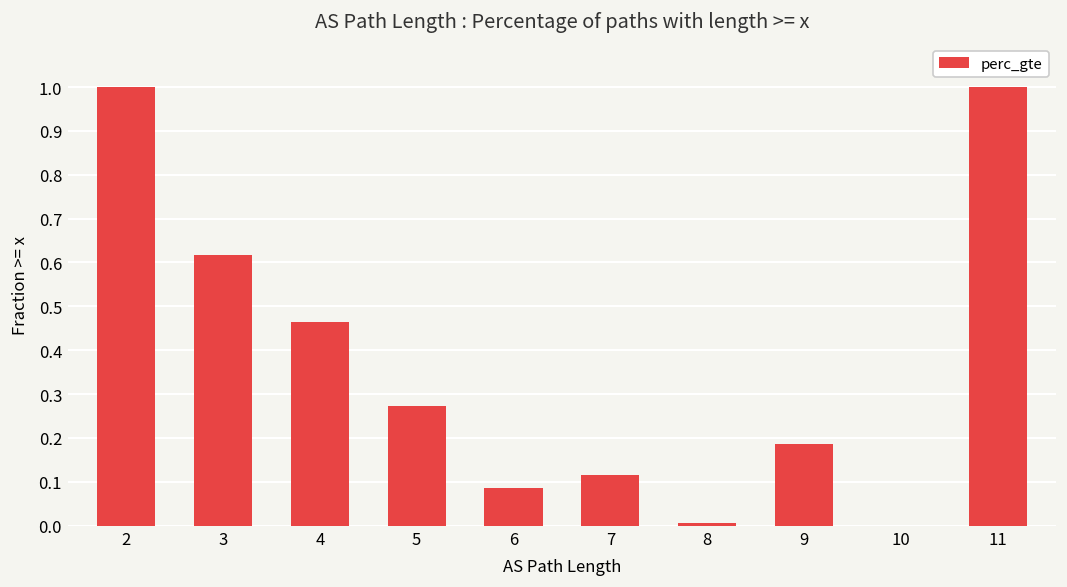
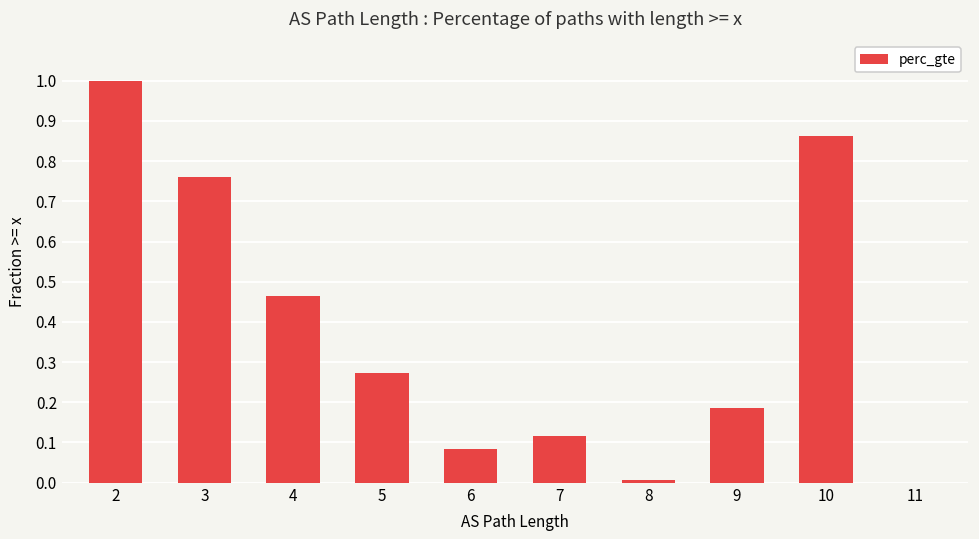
3: 0.62 -> 0.76
10: 0.00 -> 0.86
11: 1 -> 0
